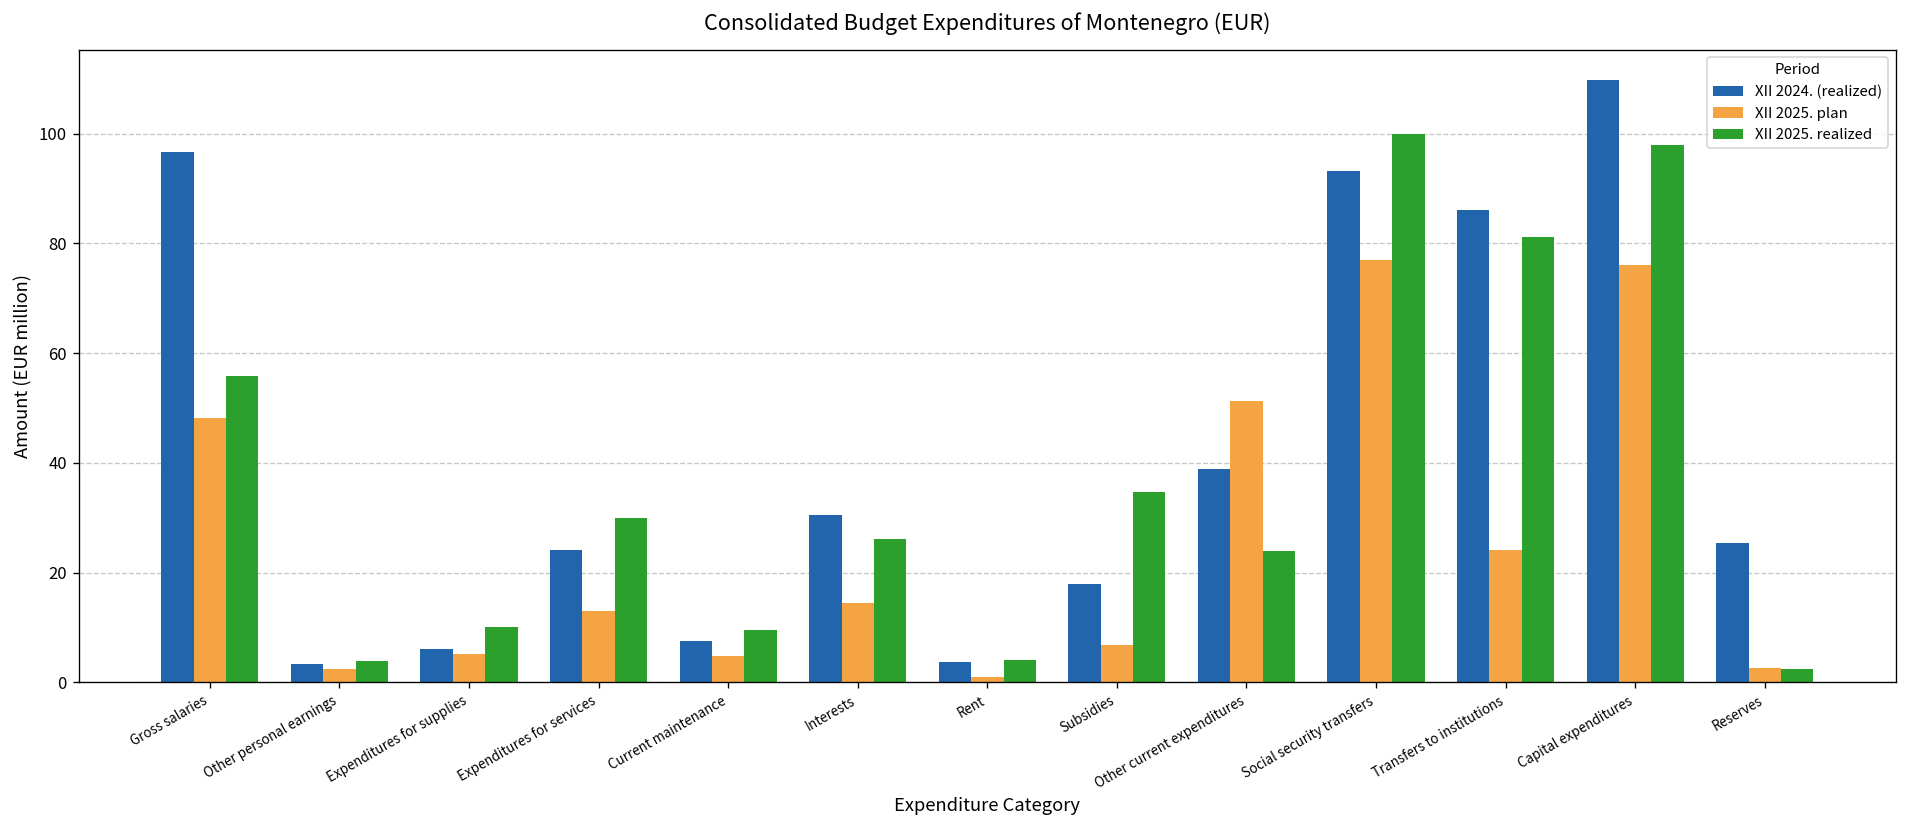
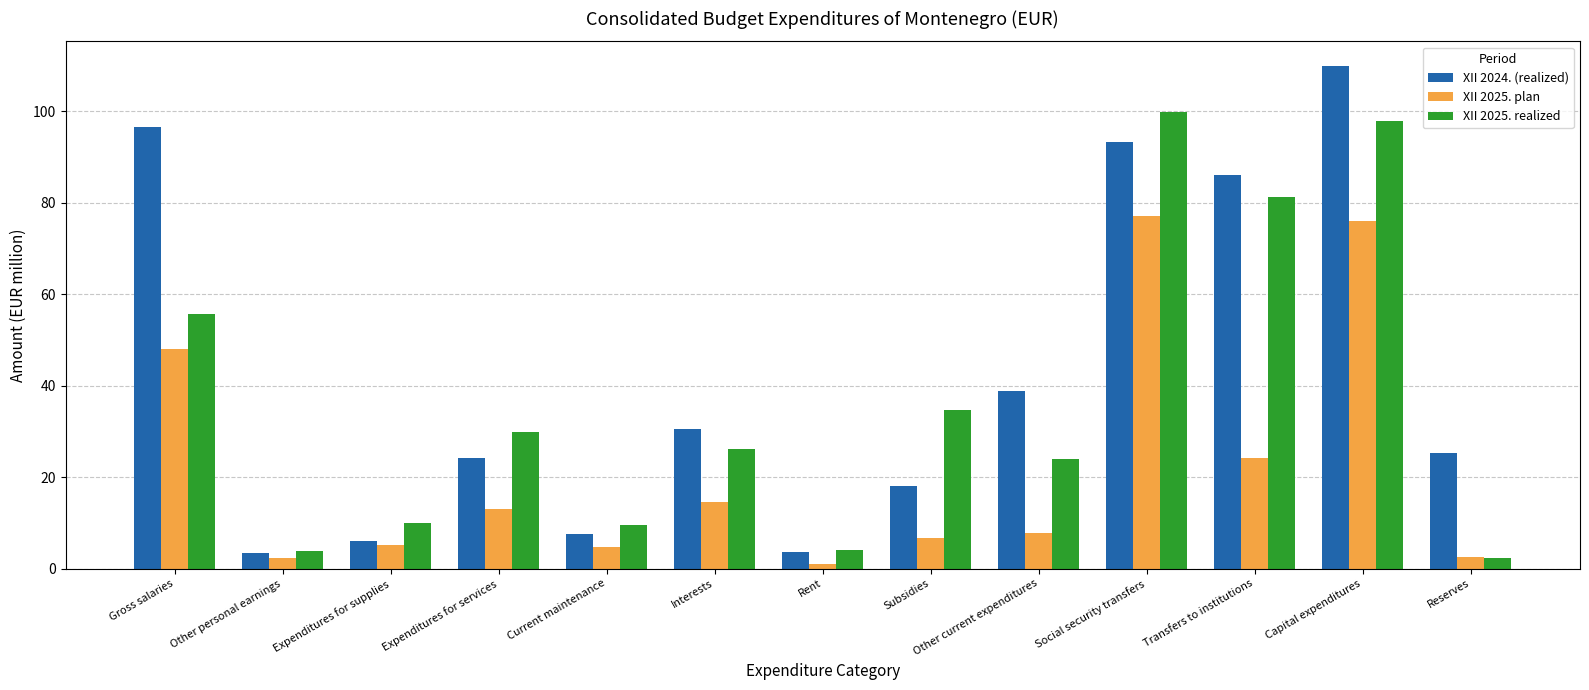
XII 2025. plan, Other current expenditures: 51 -> 8
